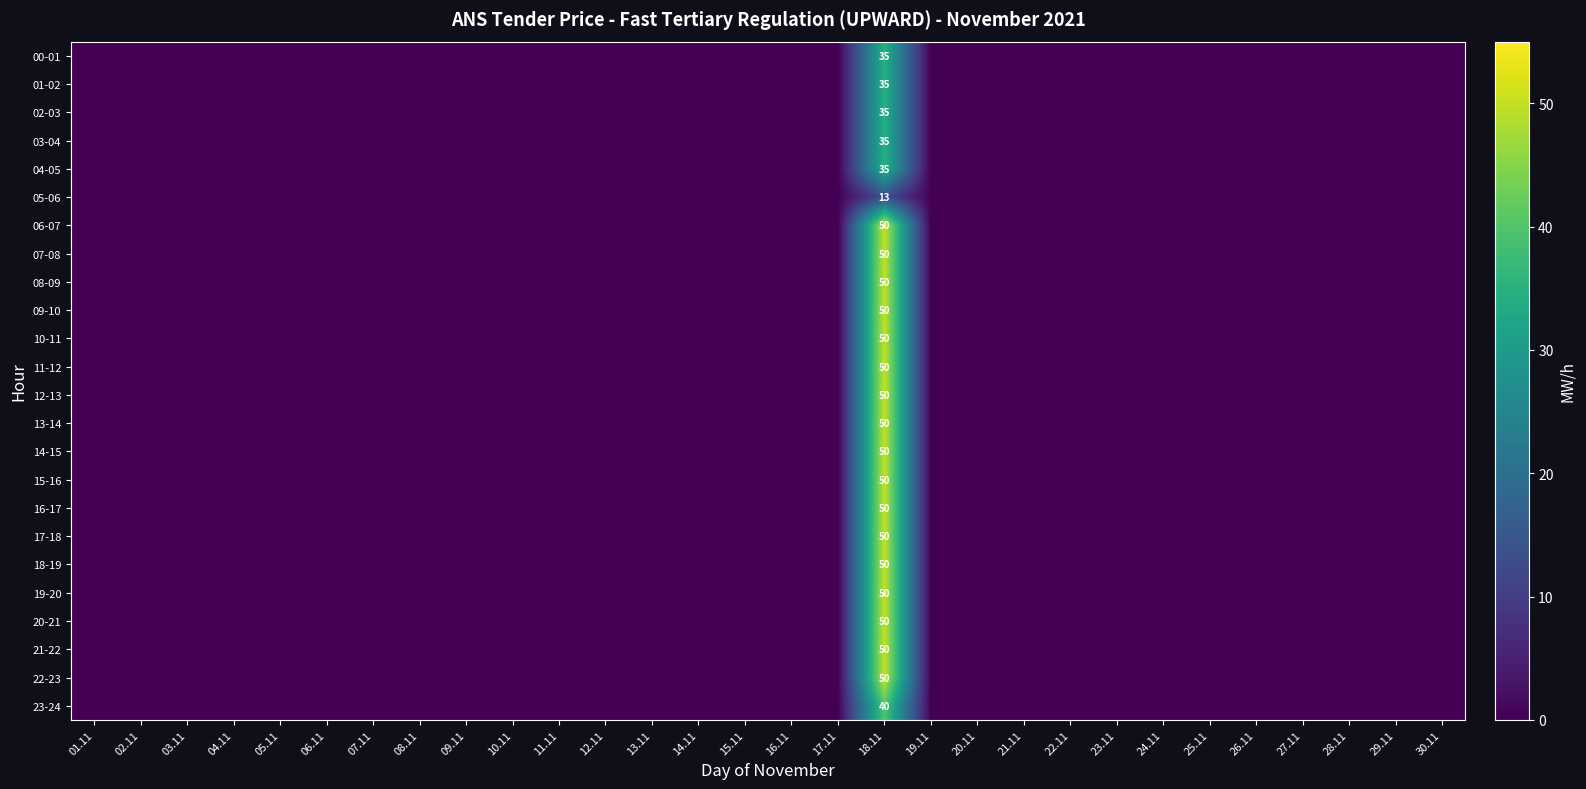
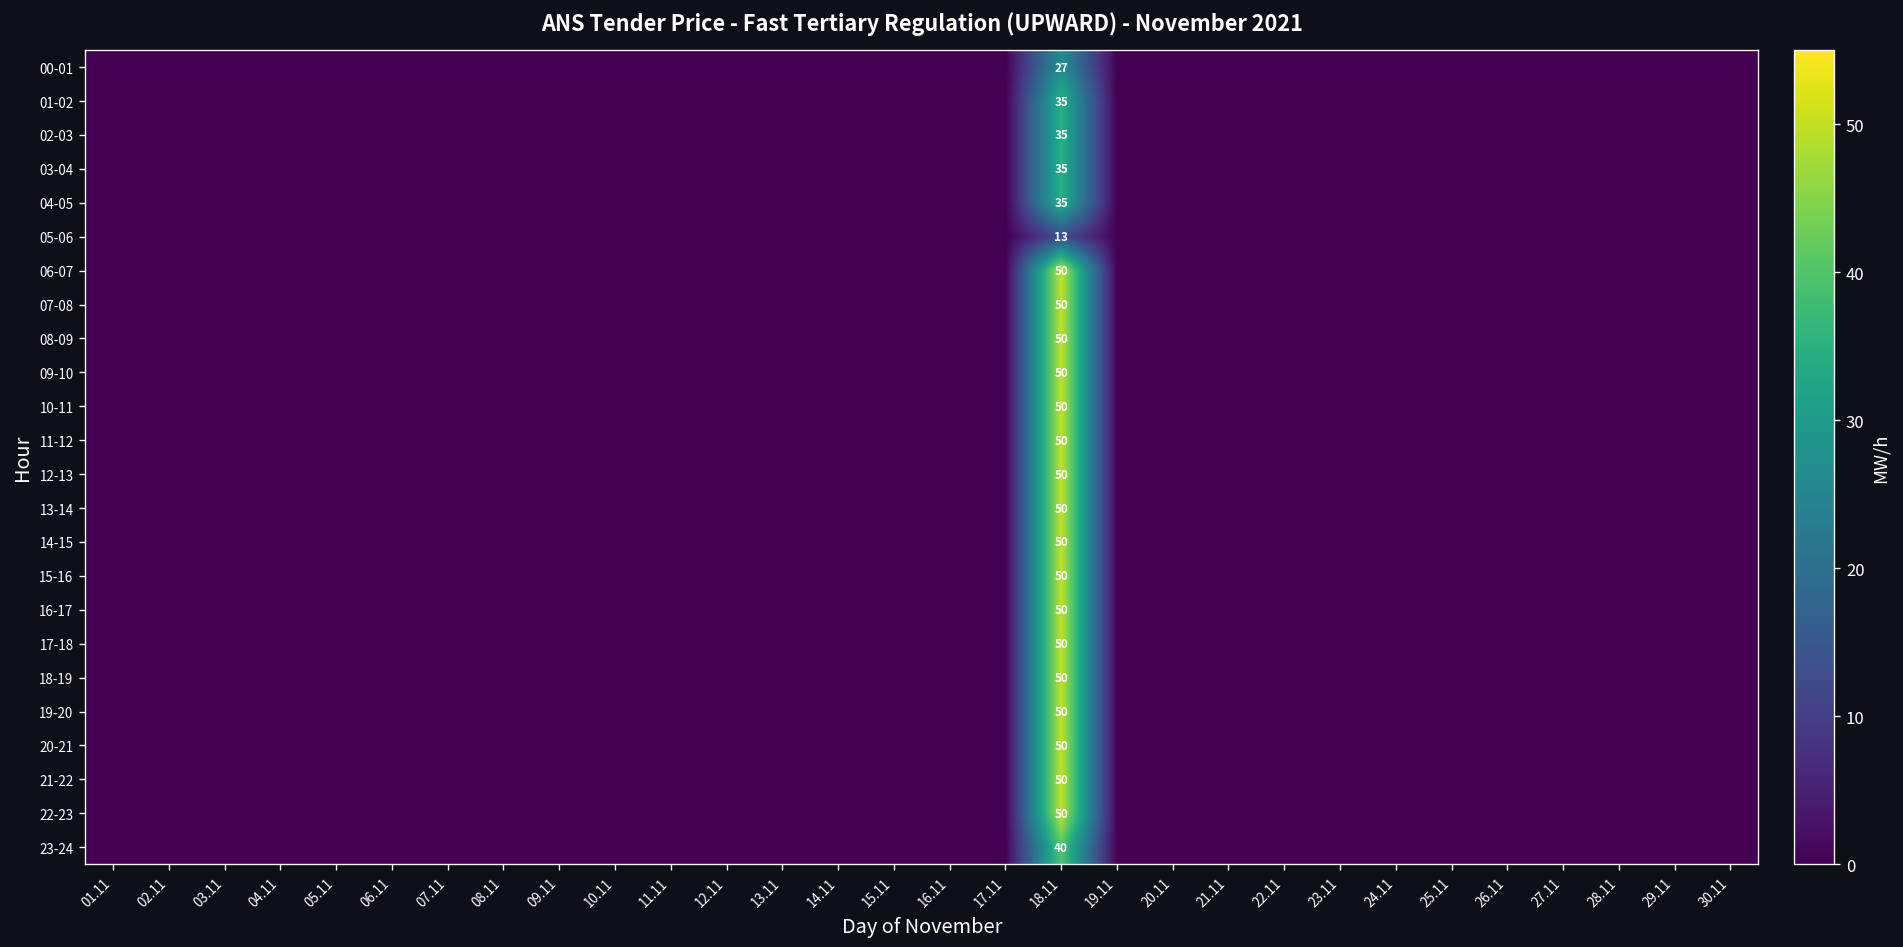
00-01, 18.11: 35 -> 27
